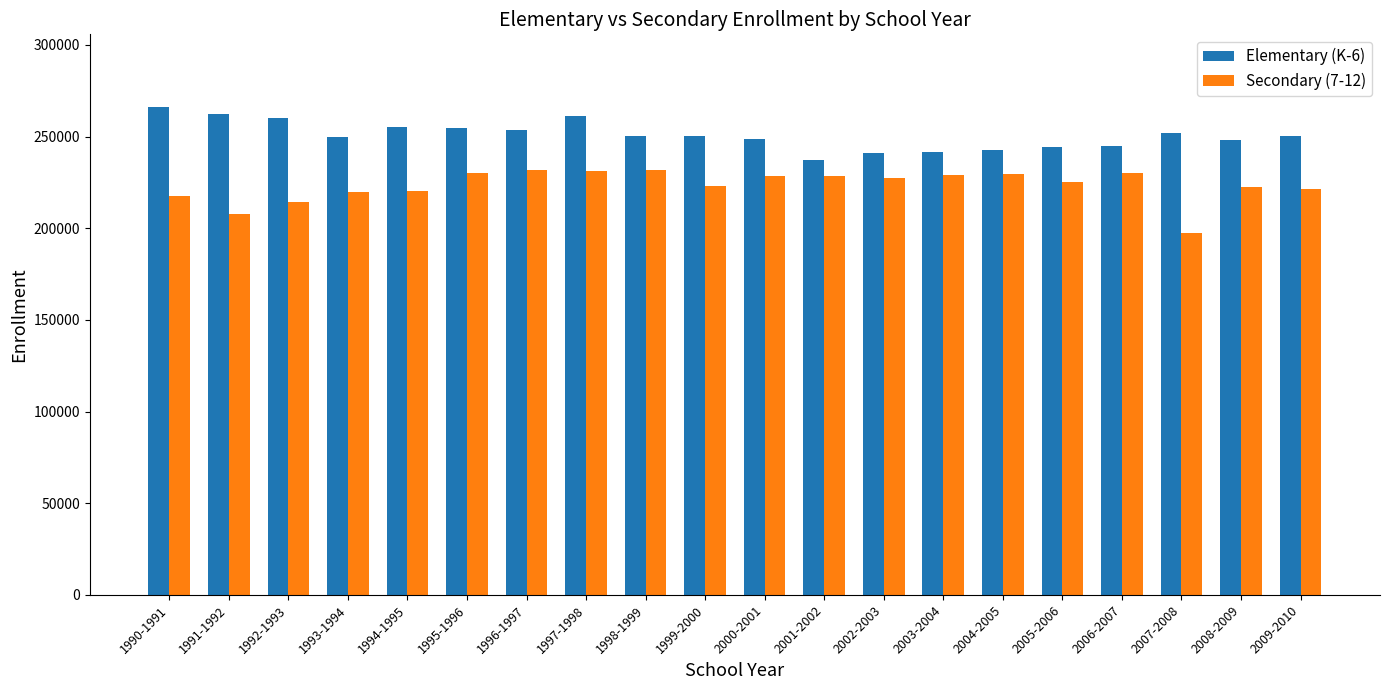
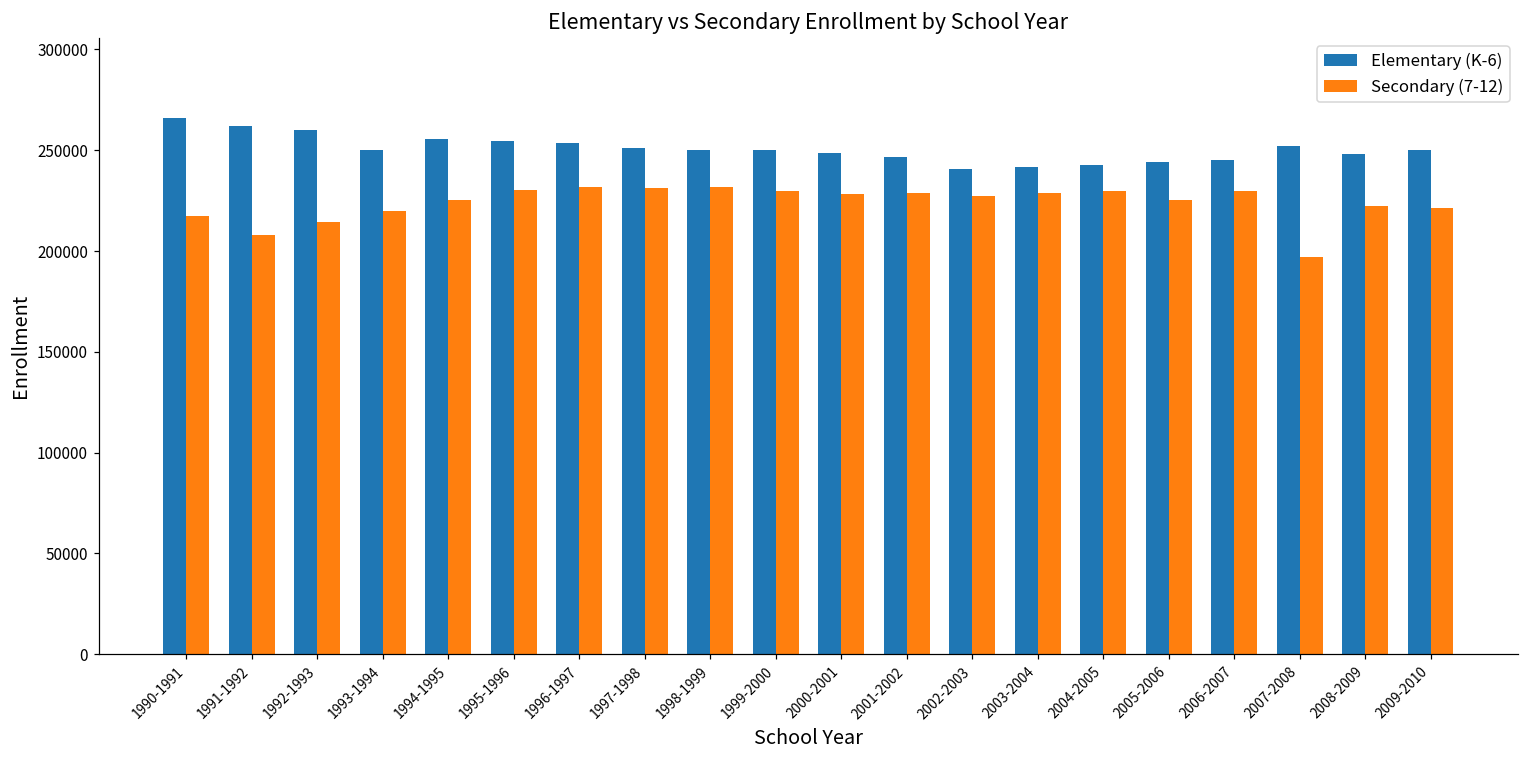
Secondary (7-12), 1994-1995: 220000 -> 225000
Elementary (K-6), 1997-1998: 261000 -> 251000
Secondary (7-12), 1999-2000: 223000 -> 230000
Elementary (K-6), 2001-2002: 237000 -> 247000
